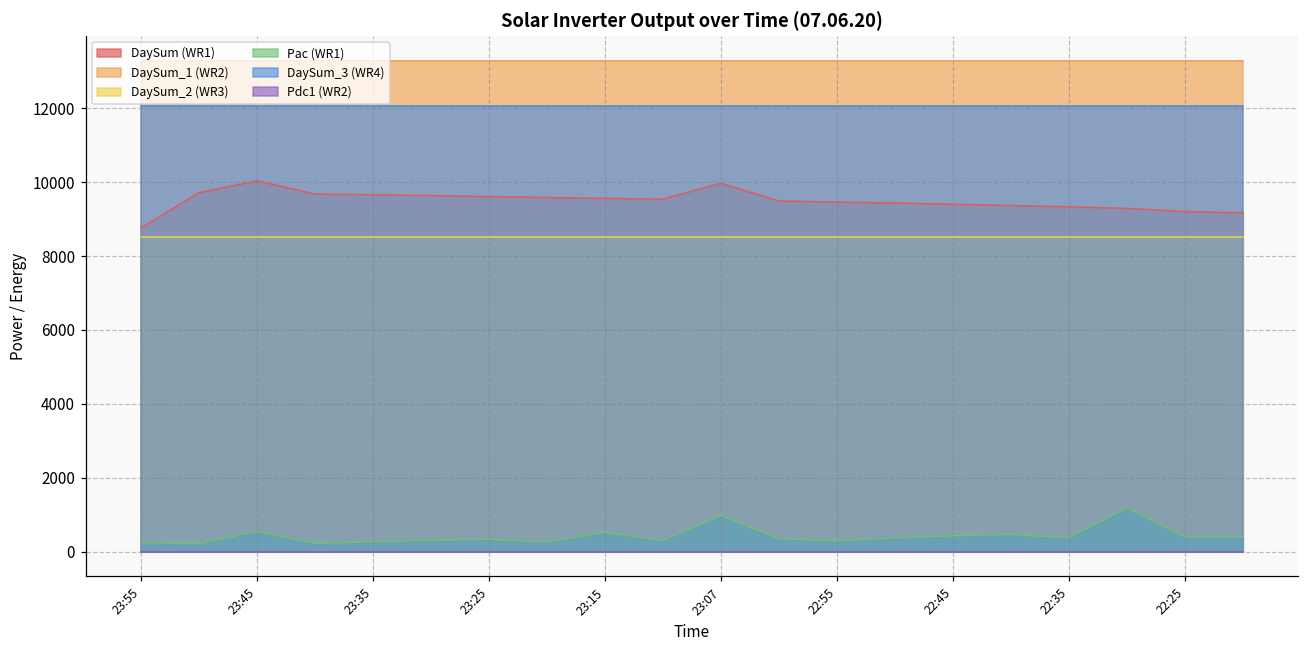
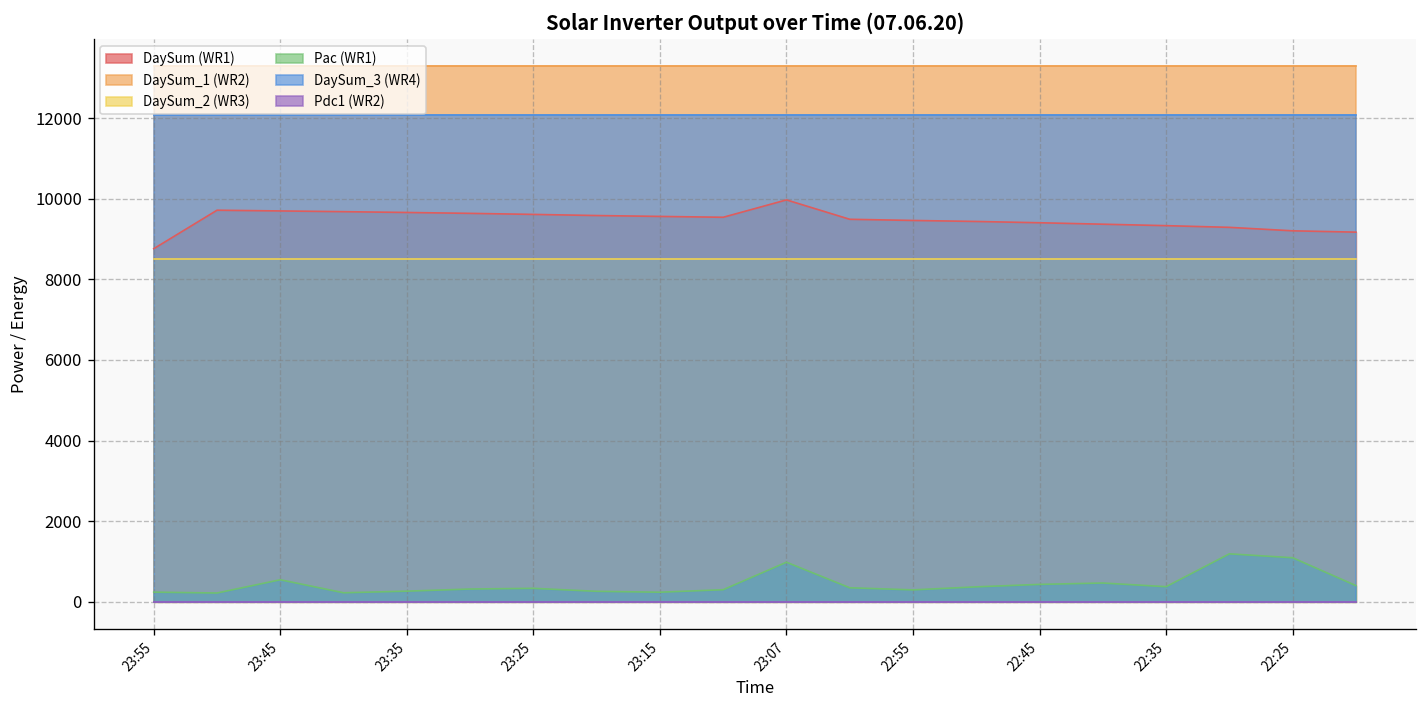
DaySum (WR1), 23:45: 10000 -> 9700
Pac (WR1), 23:15: 500 -> 200
Pac (WR1), 22:25: 400 -> 1100
